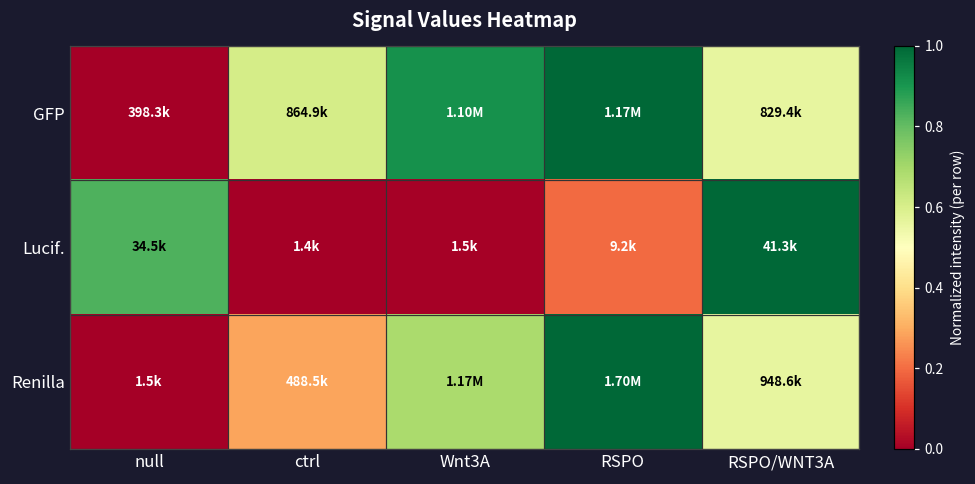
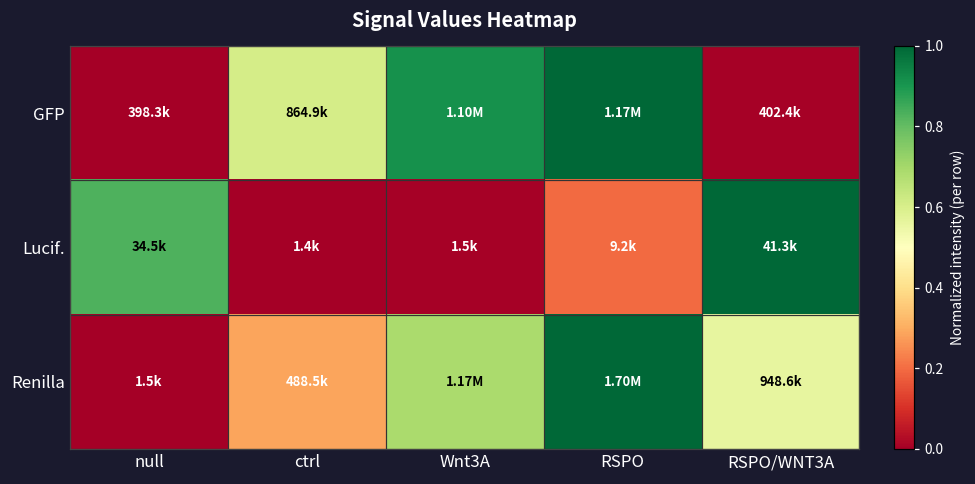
GFP, RSPO/WNT3A: 829.4k -> 402.4k
